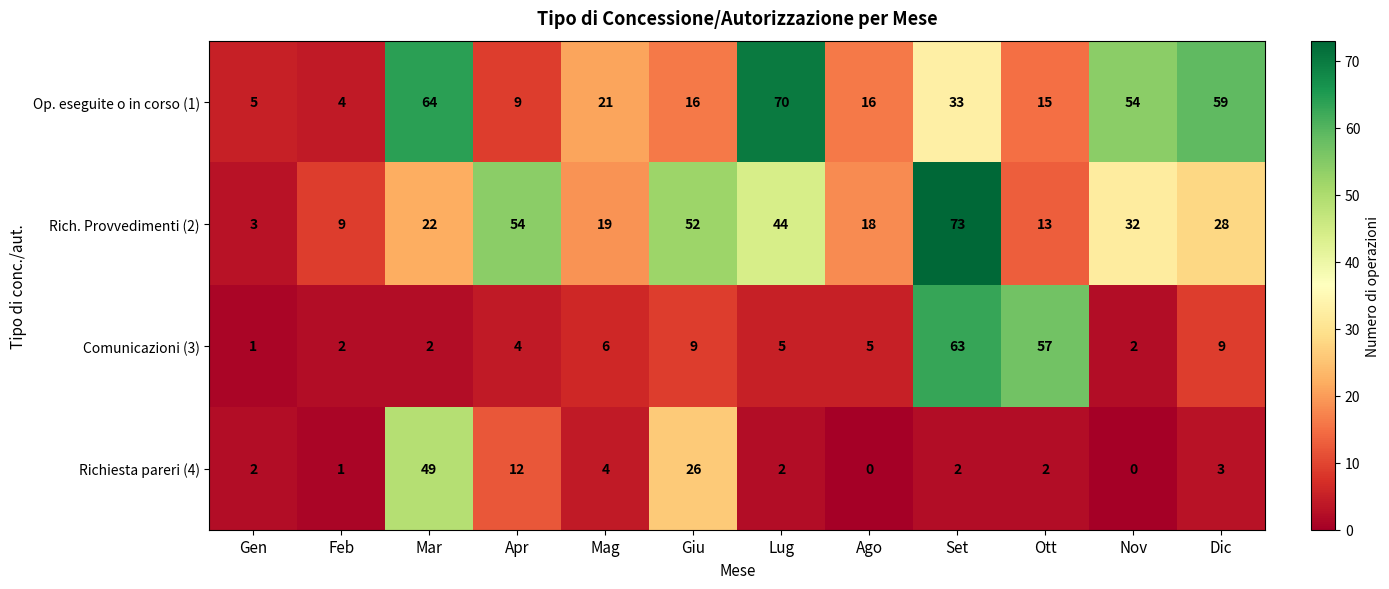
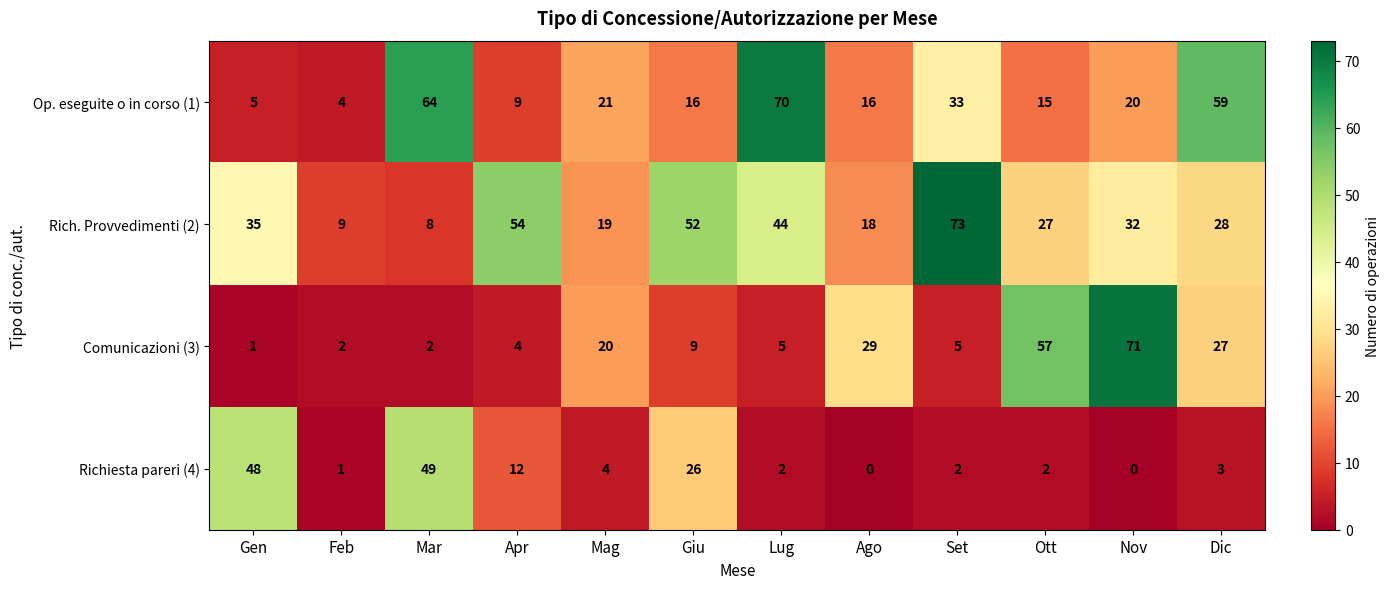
Op. eseguite o in corso (1), Nov: 54 -> 20
Rich. Provvedimenti (2), Gen: 3 -> 35
Rich. Provvedimenti (2), Mar: 22 -> 8
Rich. Provvedimenti (2), Ott: 13 -> 27
Comunicazioni (3), Mag: 6 -> 20
Comunicazioni (3), Ago: 5 -> 29
Comunicazioni (3), Set: 63 -> 5
Comunicazioni (3), Nov: 2 -> 71
Comunicazioni (3), Dic: 9 -> 27
Richiesta pareri (4), Gen: 2 -> 48
